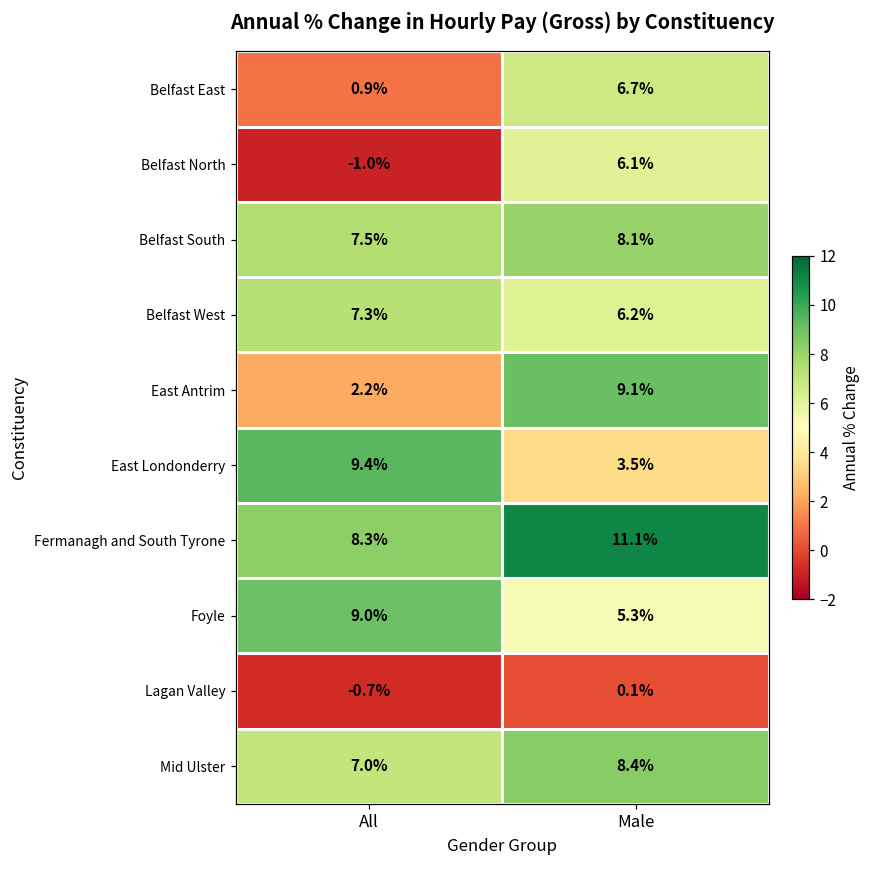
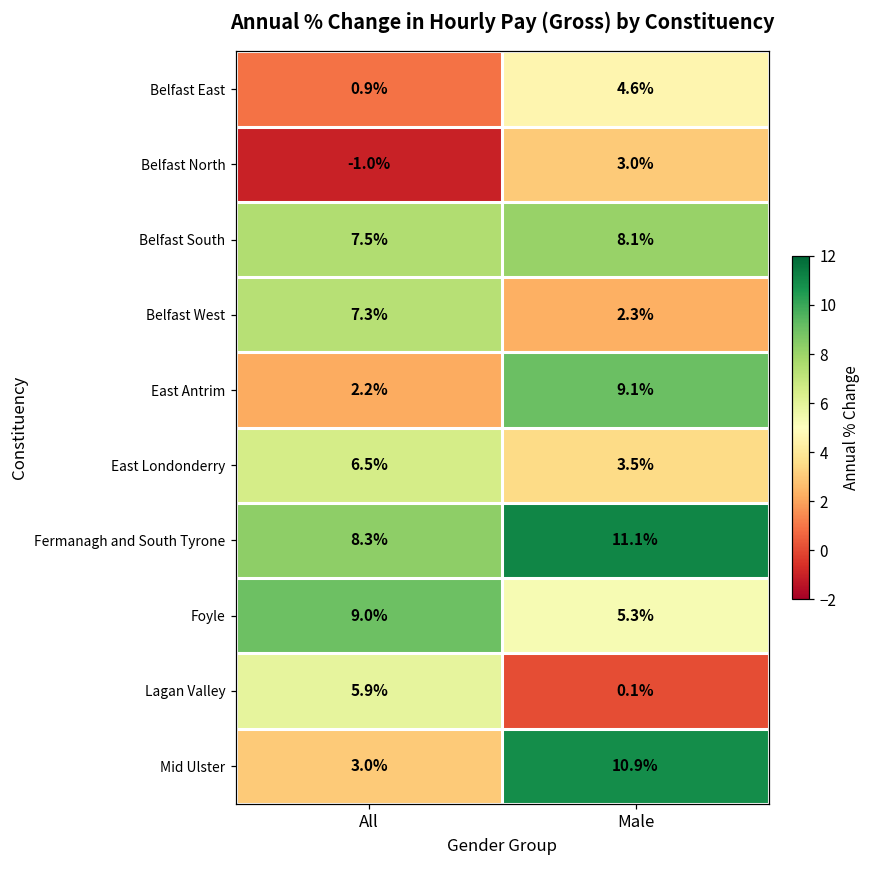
Belfast East, Male: 6.7% -> 4.6%
Belfast North, Male: 6.1% -> 3.0%
Belfast West, Male: 6.2% -> 2.3%
East Londonderry, All: 9.4% -> 6.5%
Lagan Valley, All: -0.7% -> 5.9%
Mid Ulster, All: 7.0% -> 3.0%
Mid Ulster, Male: 8.4% -> 10.9%
